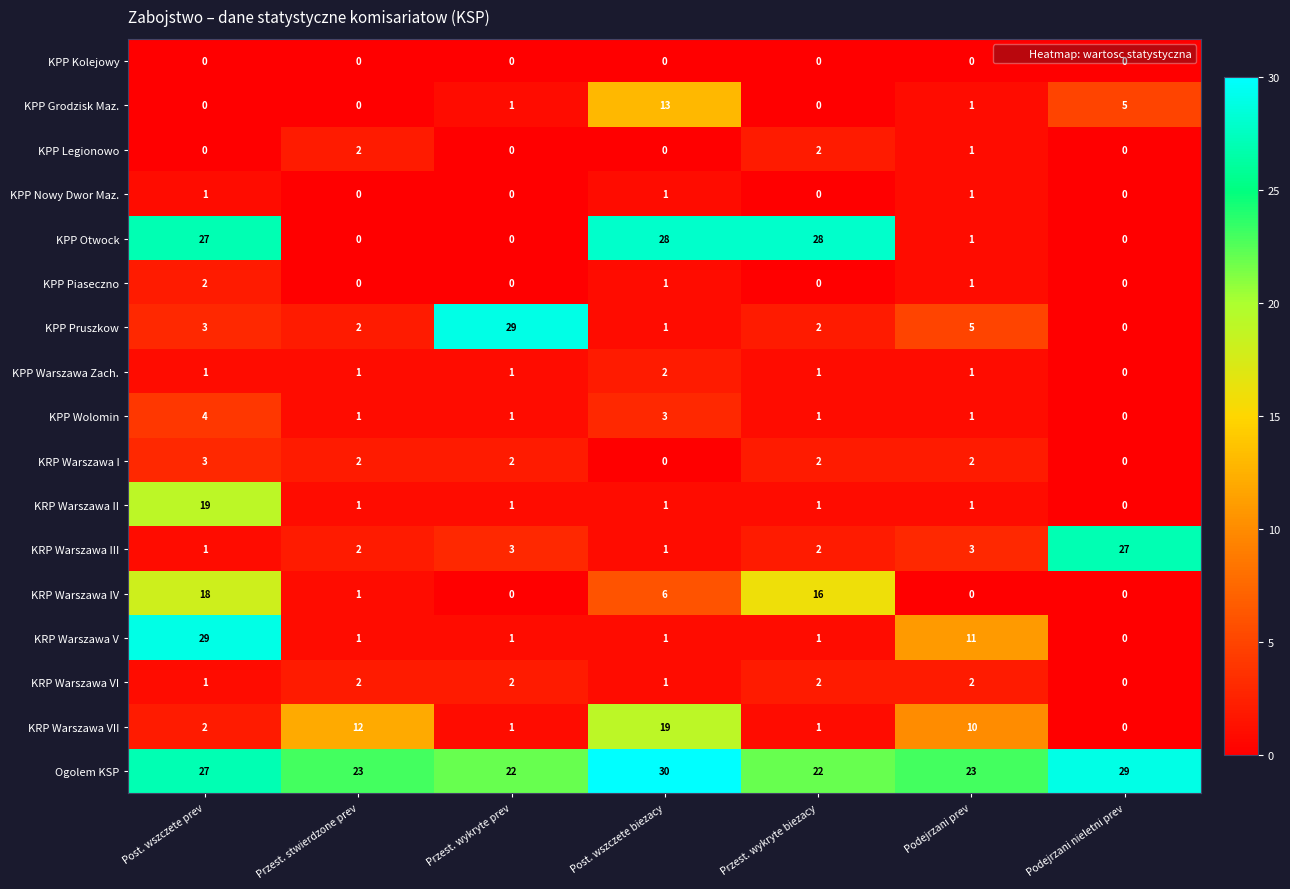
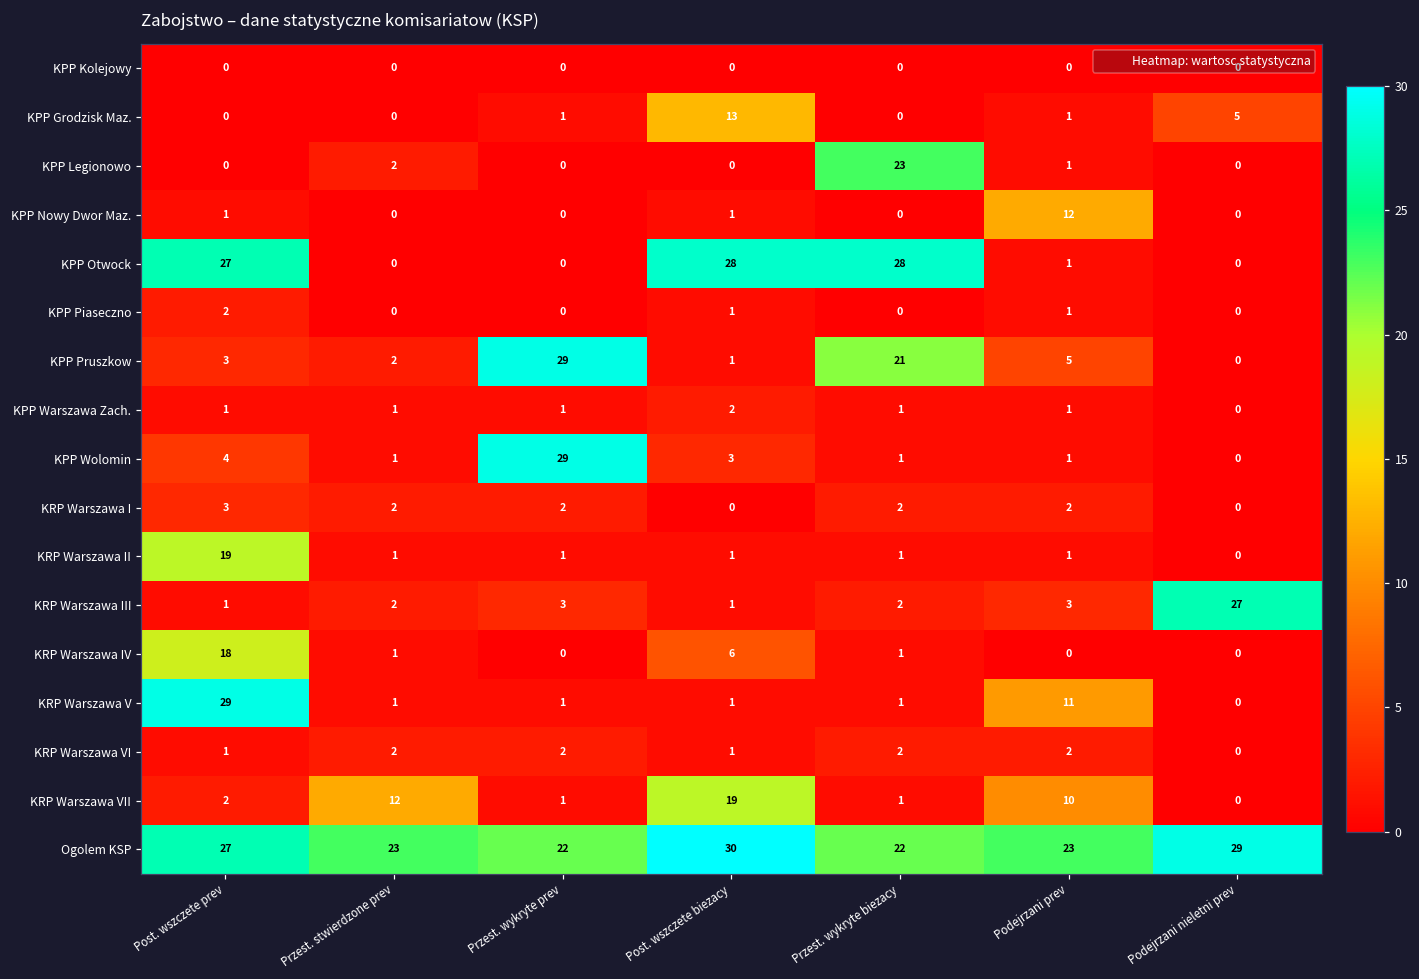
KPP Legionowo, Przest. wykryte biezacy: 2 -> 23
KPP Nowy Dwor Maz., Podejrzani prev: 1 -> 12
KPP Pruszkow, Przest. wykryte biezacy: 2 -> 21
KPP Wolomin, Przest. wykryte prev: 1 -> 29
KRP Warszawa IV, Przest. wykryte biezacy: 16 -> 1
